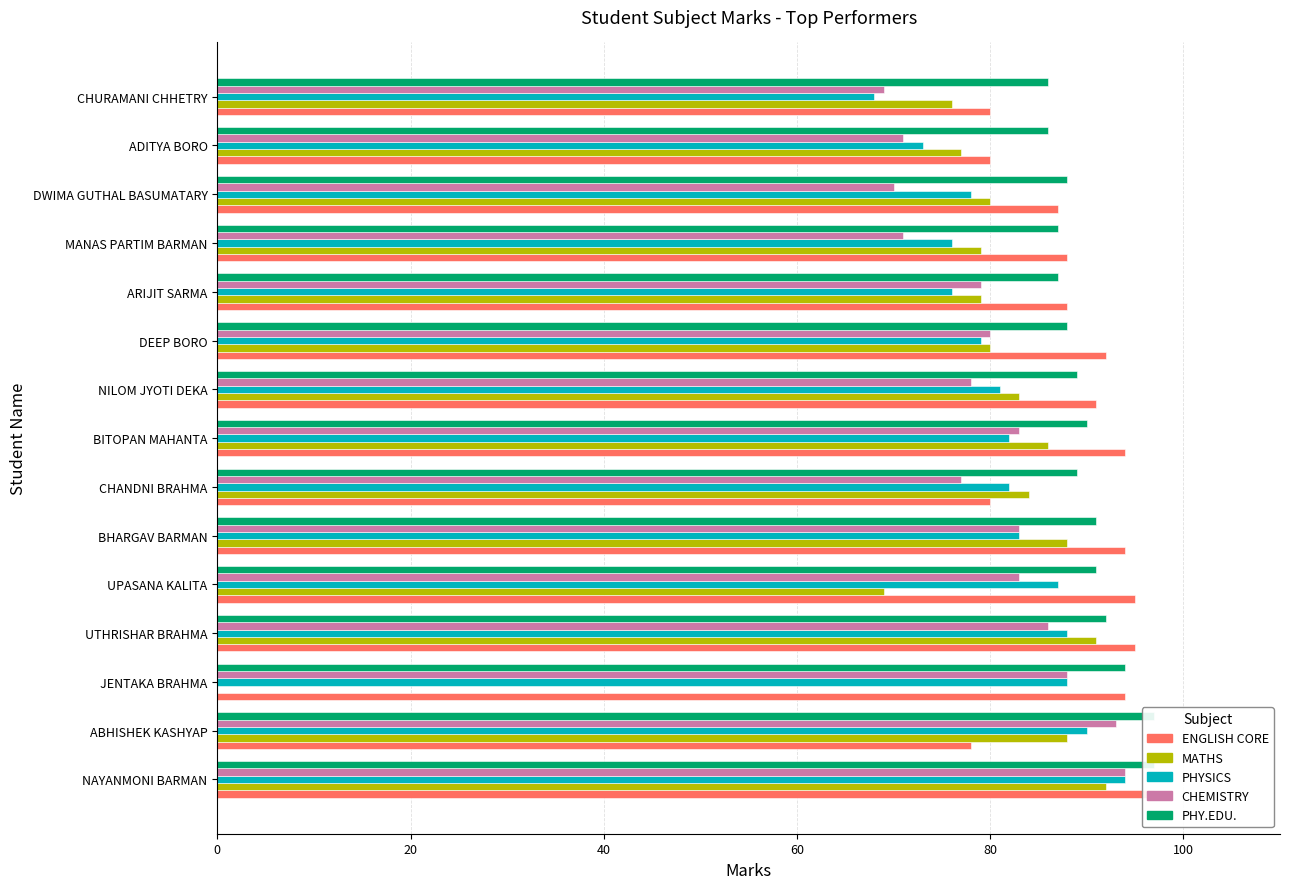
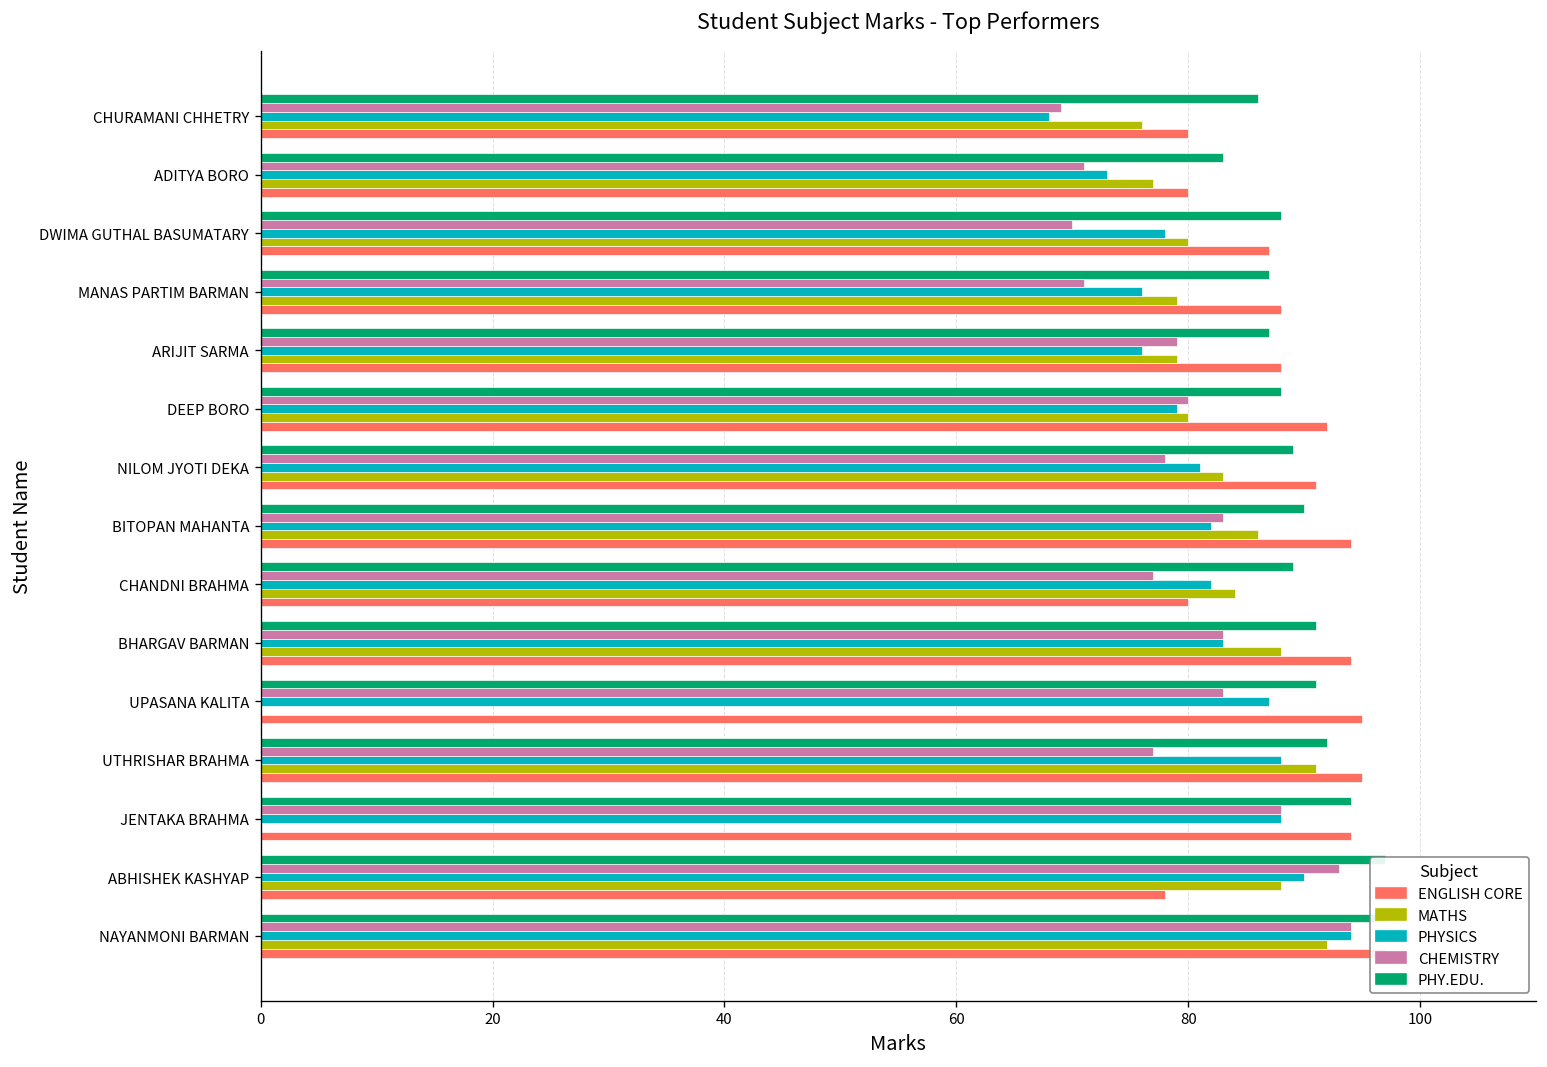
PHY.EDU., ADITYA BORO: 86 -> 83
MATHS, UPASANA KALITA: 69 -> 0
CHEMISTRY, UTHRISHAR BRAHMA: 86 -> 77
